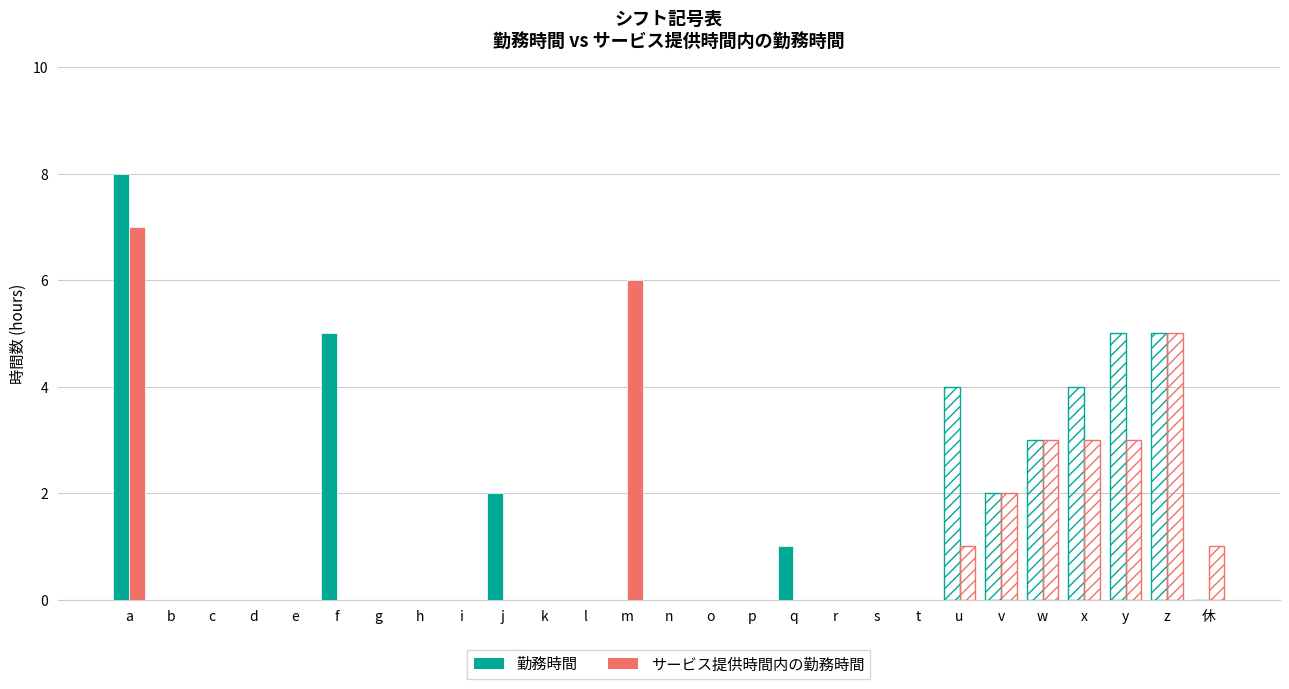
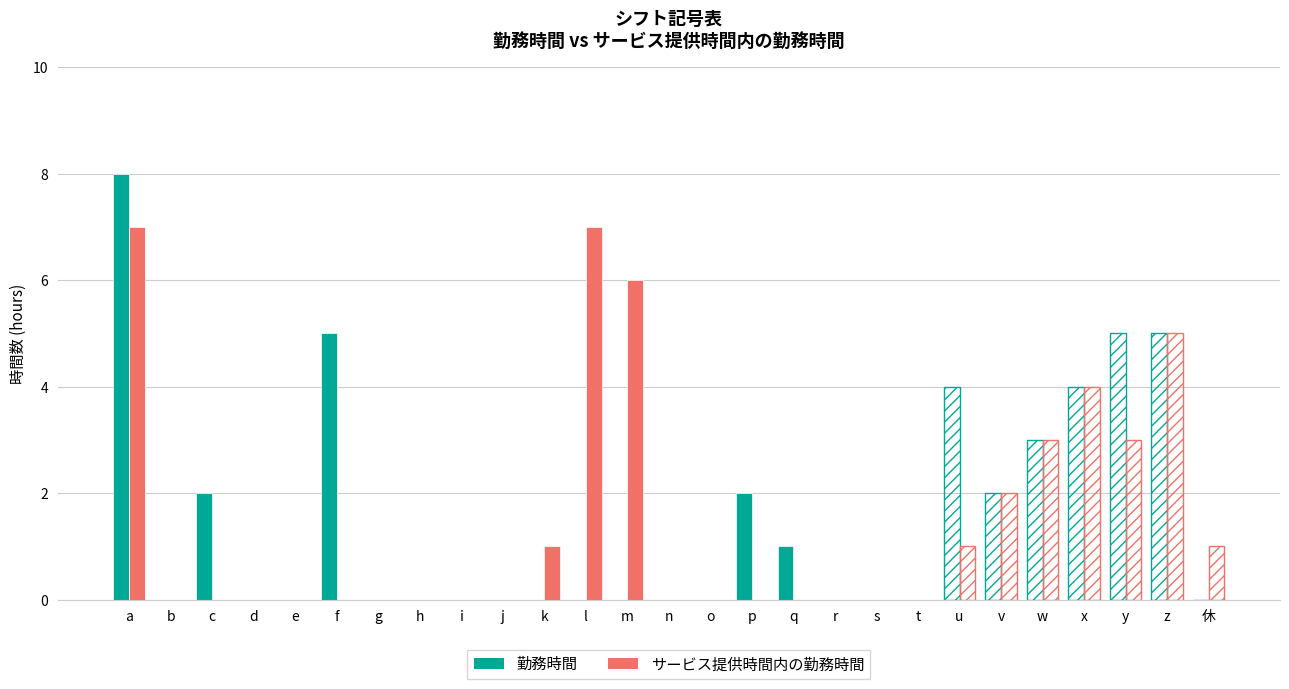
勤務時間, c: 0 -> 2
勤務時間, j: 2 -> 0
サービス提供時間内の勤務時間, k: 0 -> 1
サービス提供時間内の勤務時間, l: 0 -> 7
勤務時間, p: 0 -> 2
サービス提供時間内の勤務時間, x: 3 -> 4
